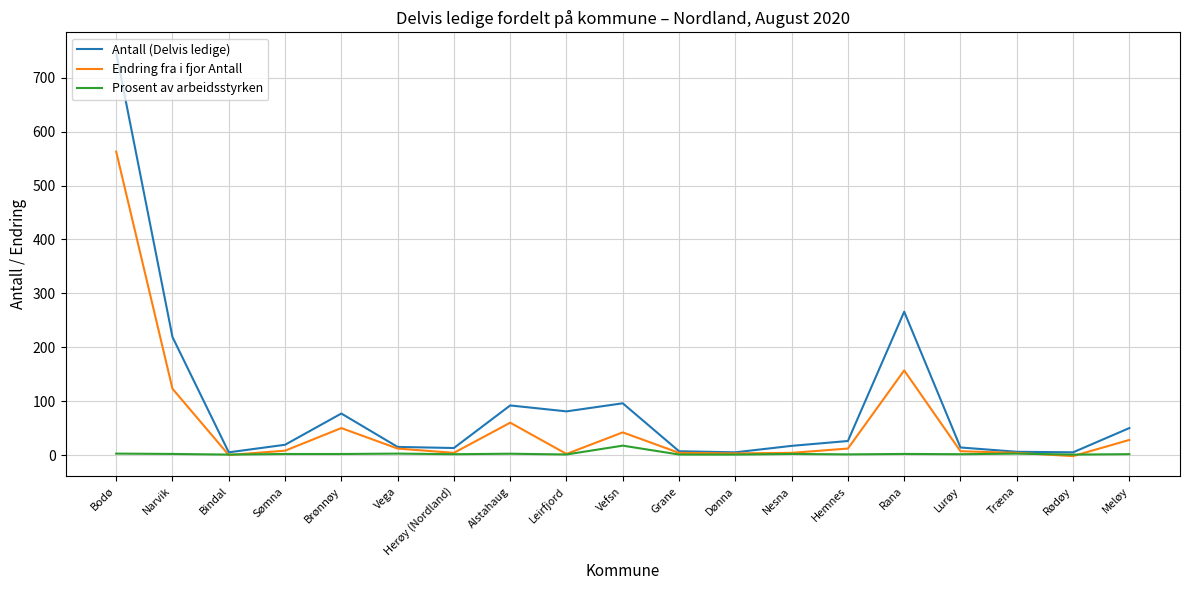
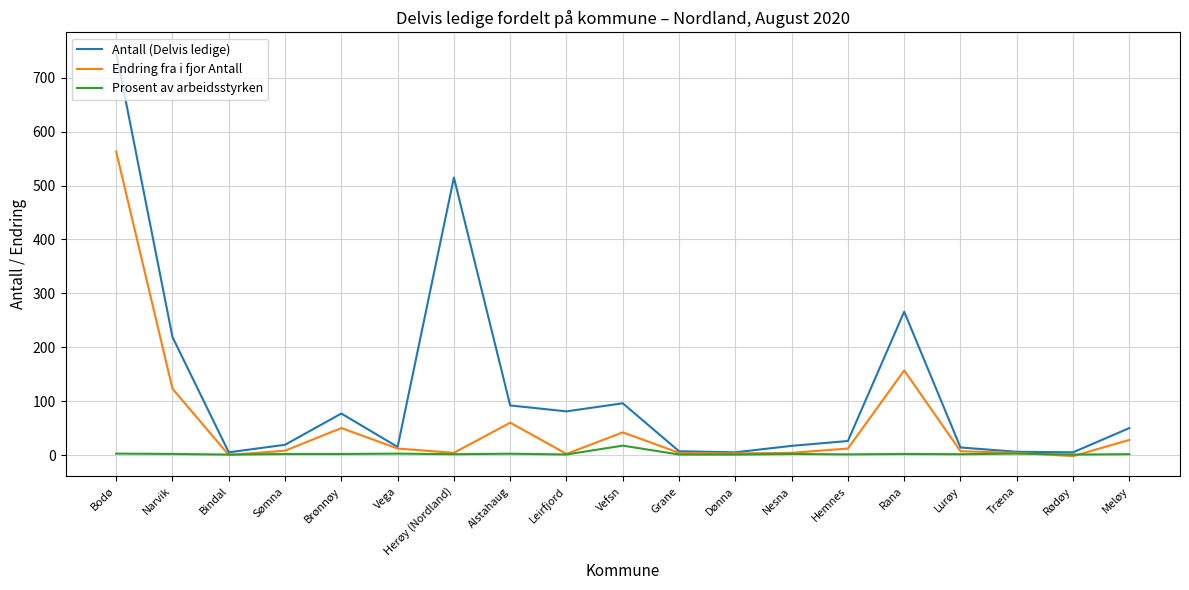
Antall (Delvis ledige), Herøy (Nordland): 10 -> 520
